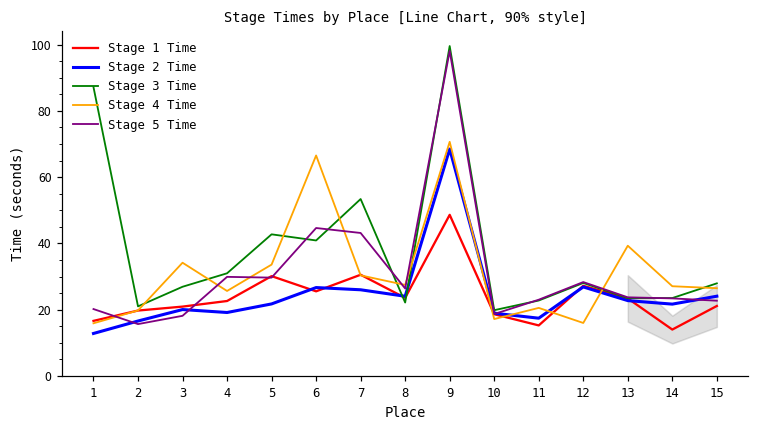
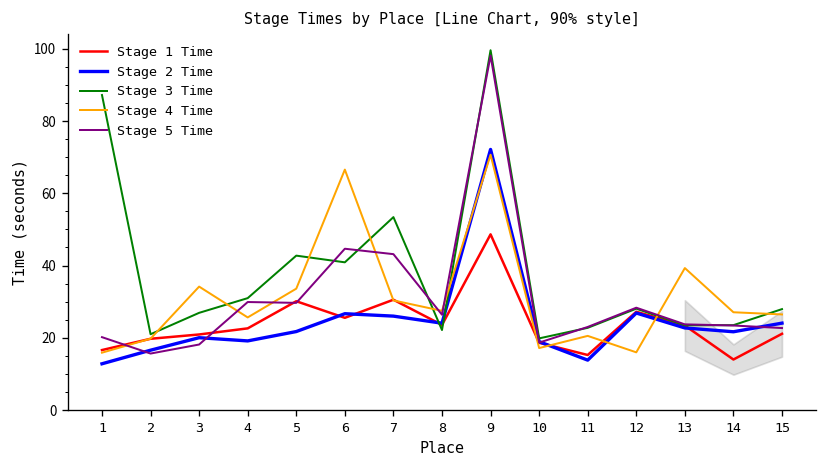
Stage 2 Time, 9: 68 -> 72
Stage 2 Time, 11: 17 -> 14
